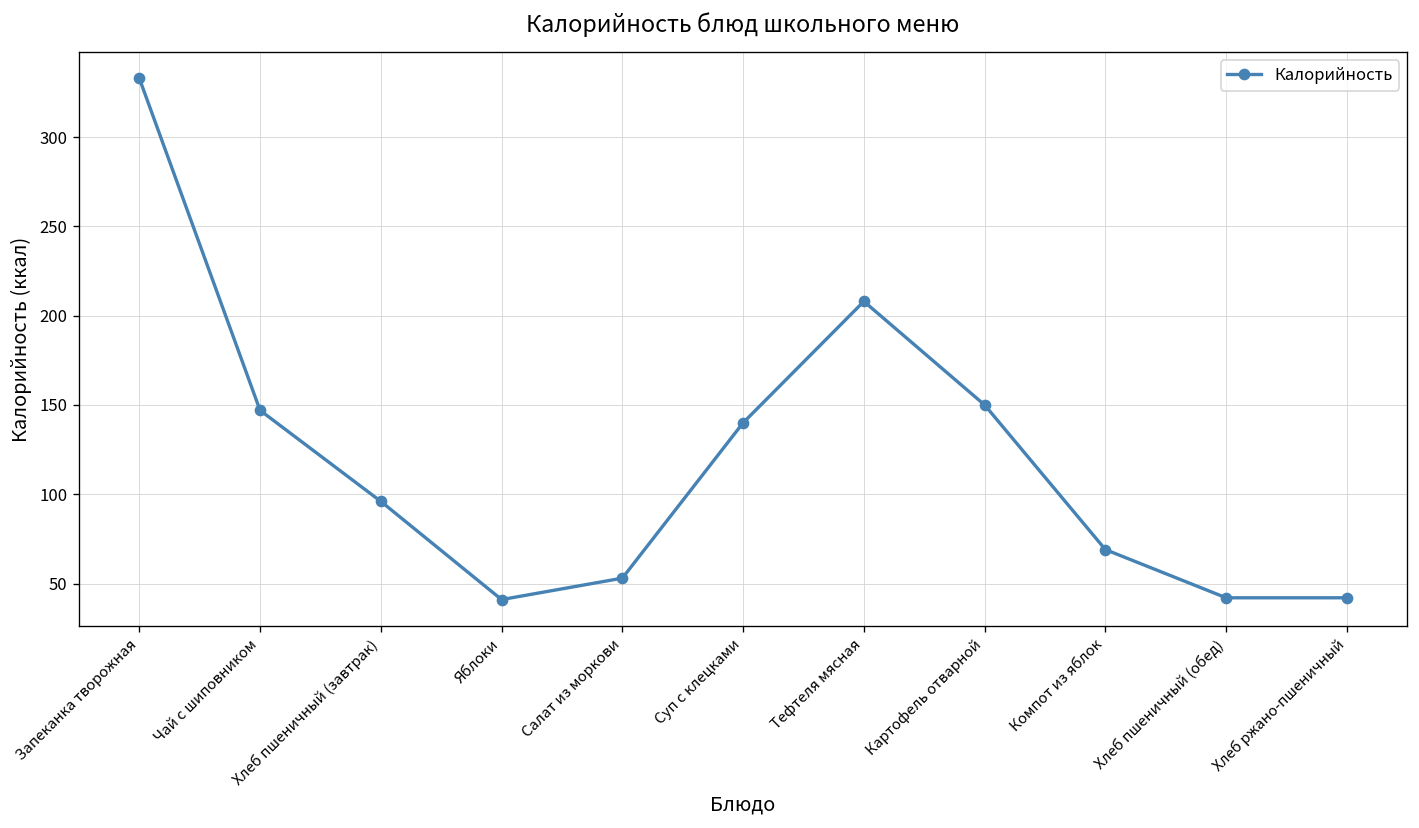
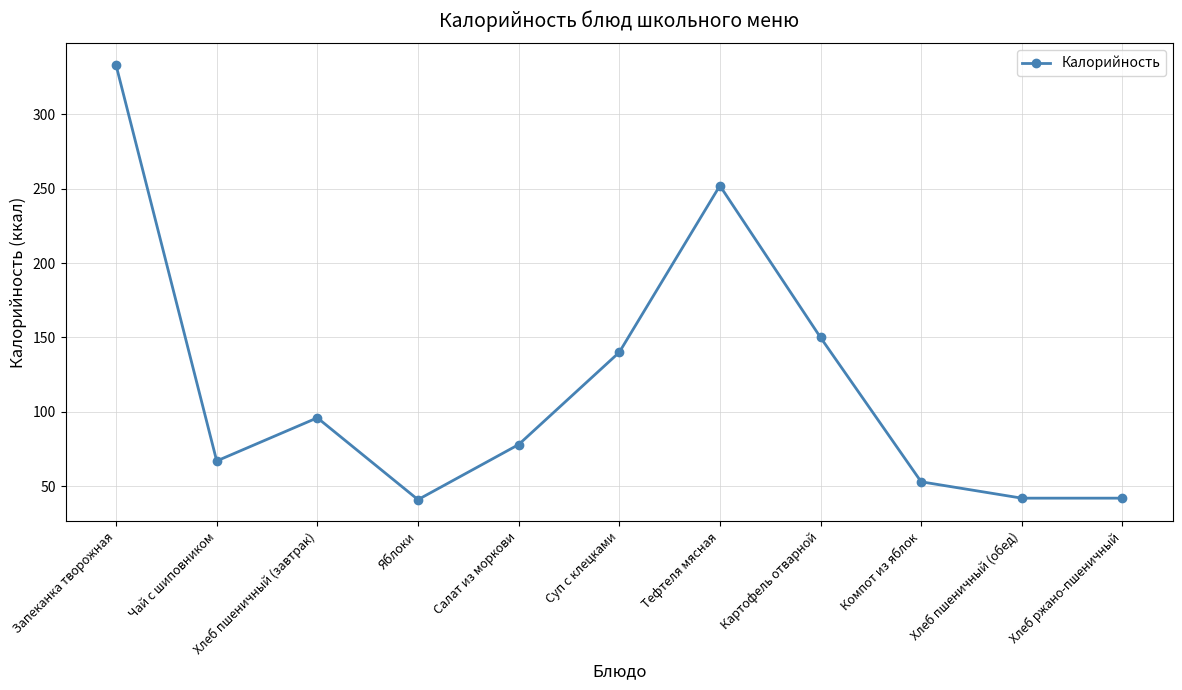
Чай с шиповником: 147 -> 67
Салат из моркови: 53 -> 78
Тефтеля мясная: 208 -> 252
Компот из яблок: 69 -> 53
